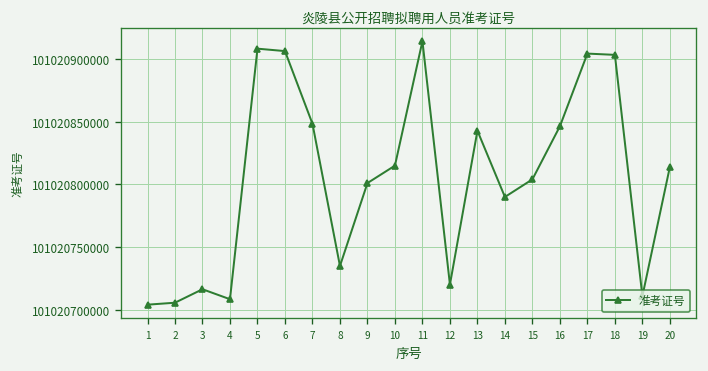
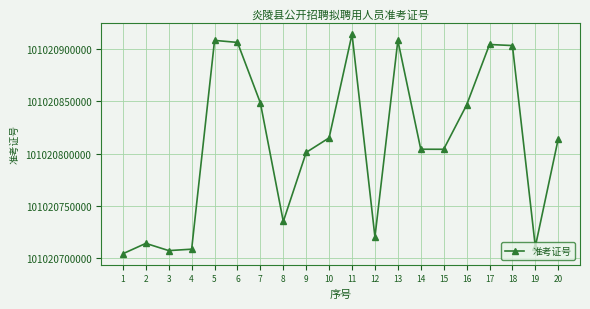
2: 101020706000 -> 101020714000
3: 101020717000 -> 101020707000
13: 101020843000 -> 101020908000
14: 101020790000 -> 101020804000
